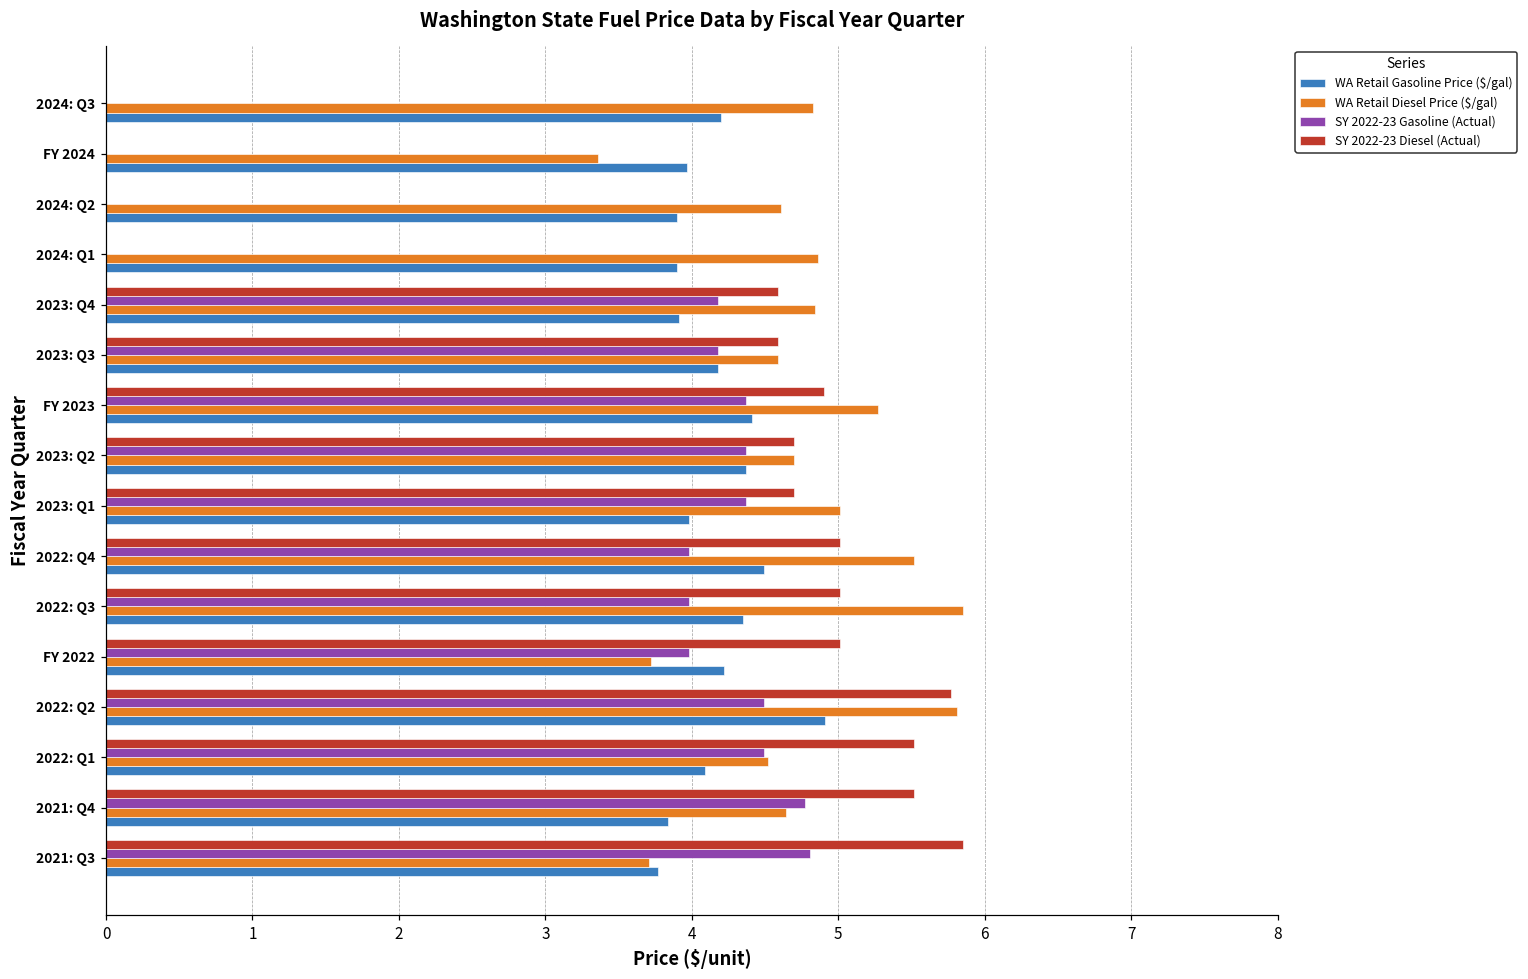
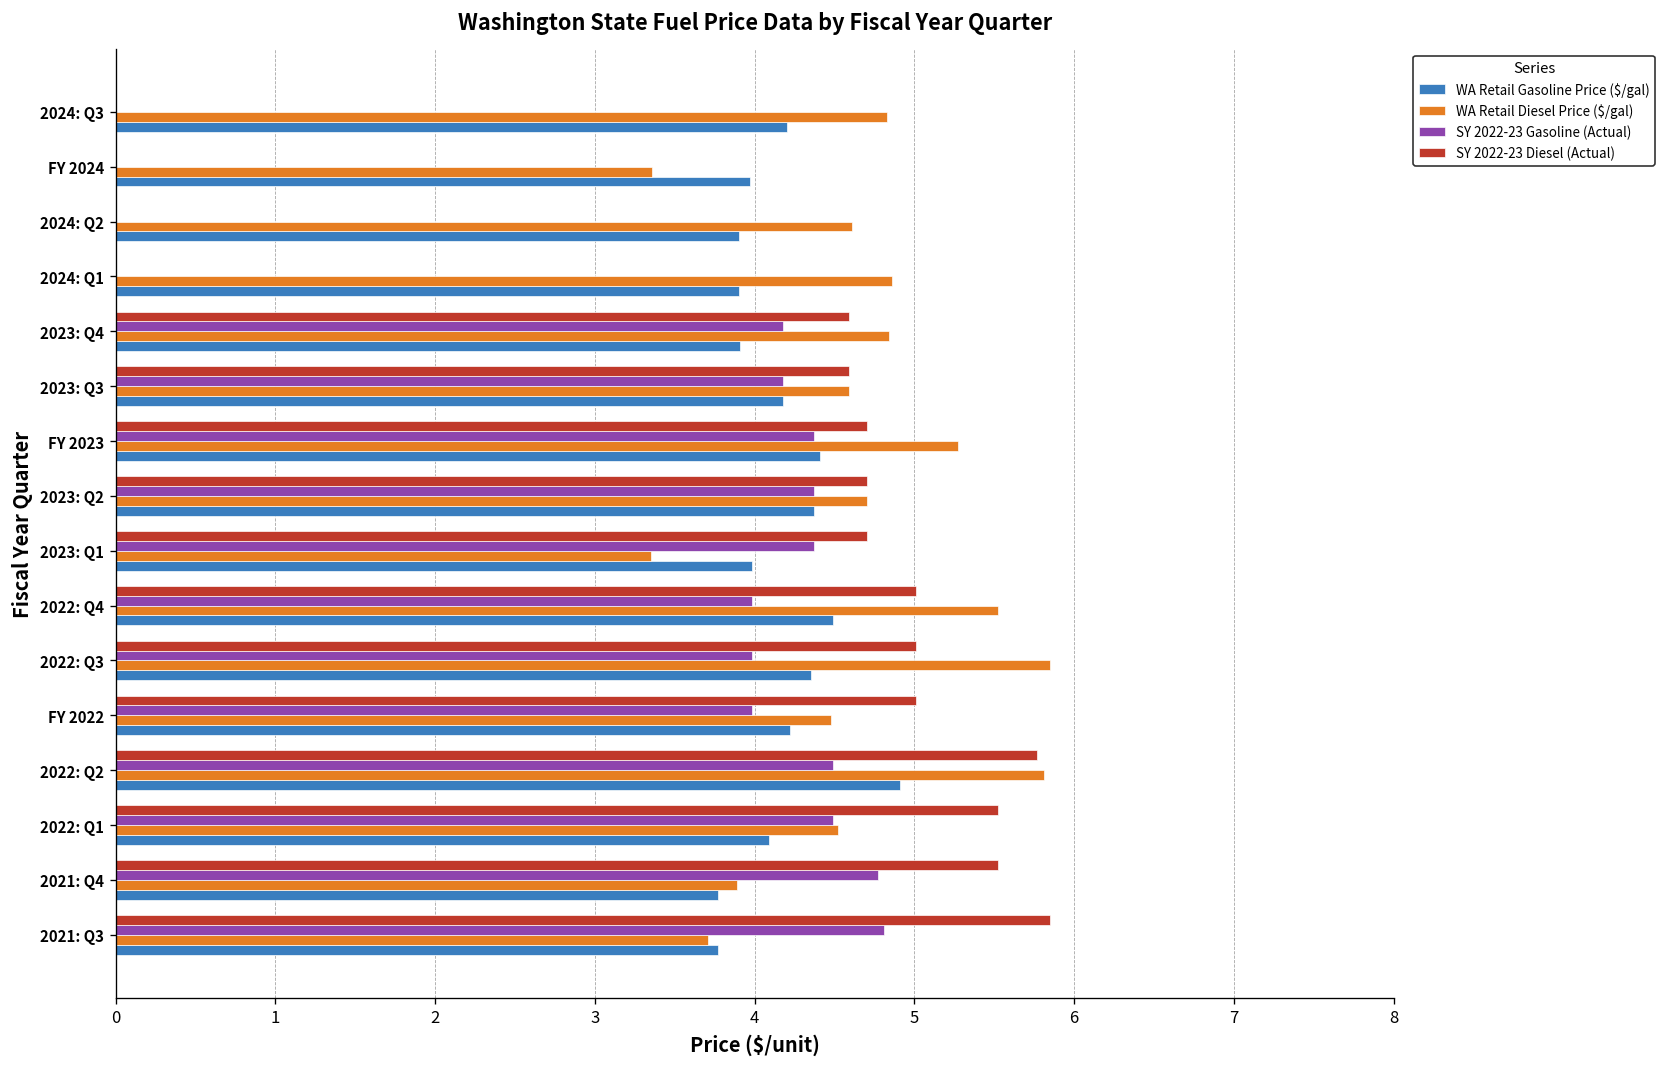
SY 2022-23 Diesel (Actual), FY 2023: 4.9 -> 4.7
WA Retail Diesel Price ($/gal), 2023: Q1: 5.01 -> 3.35
WA Retail Diesel Price ($/gal), FY 2022: 3.72 -> 4.48
WA Retail Diesel Price ($/gal), 2021: Q4: 4.64 -> 3.89
WA Retail Gasoline Price ($/gal), 2021: Q4: 3.84 -> 3.77
